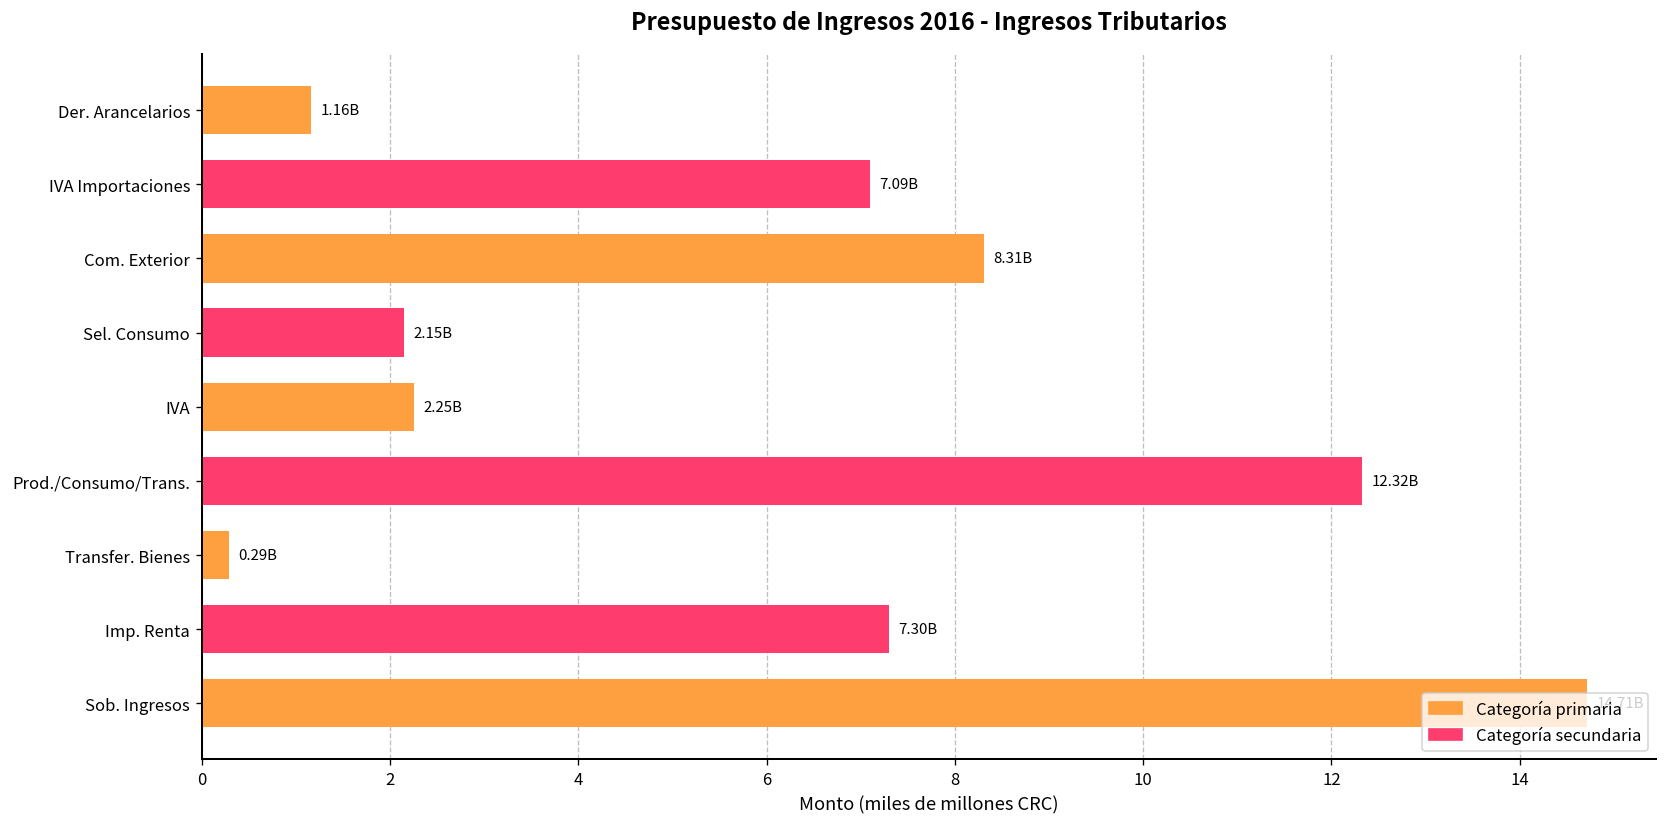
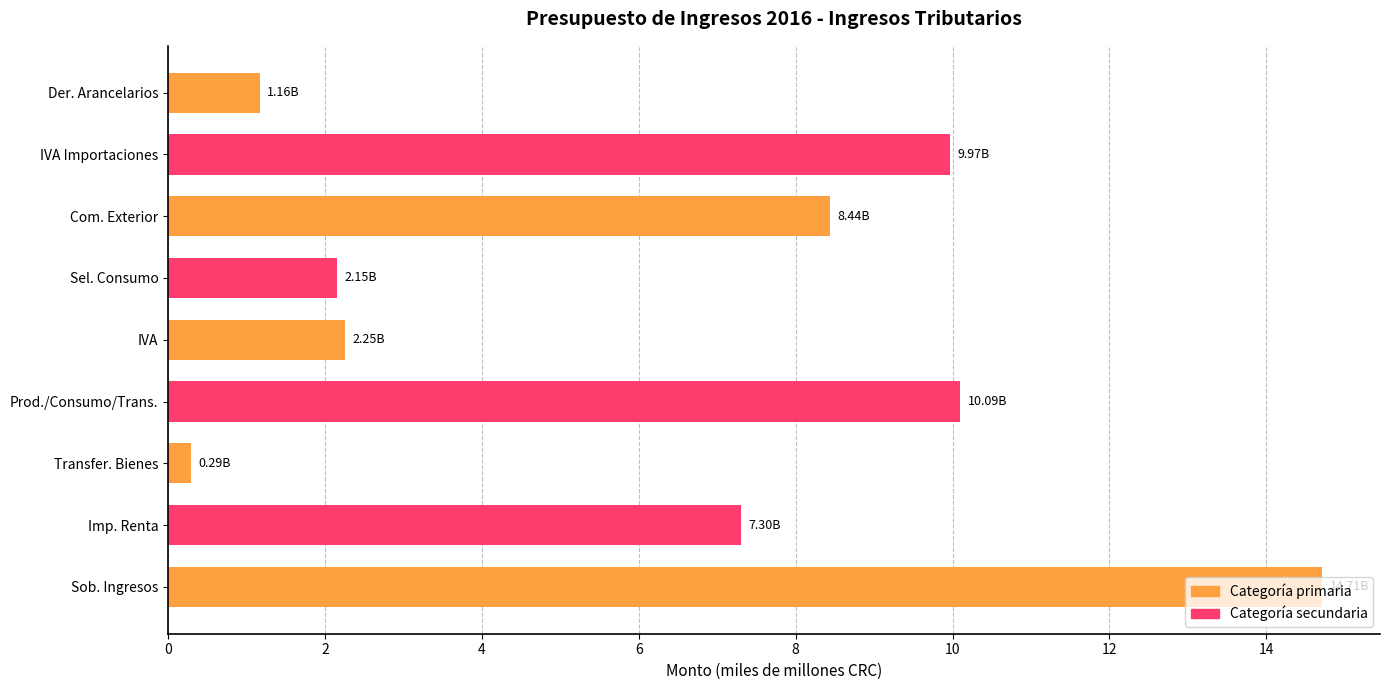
IVA Importaciones: 7.09B -> 9.97B
Com. Exterior: 8.31B -> 8.44B
Prod./Consumo/Trans.: 12.32B -> 10.09B
